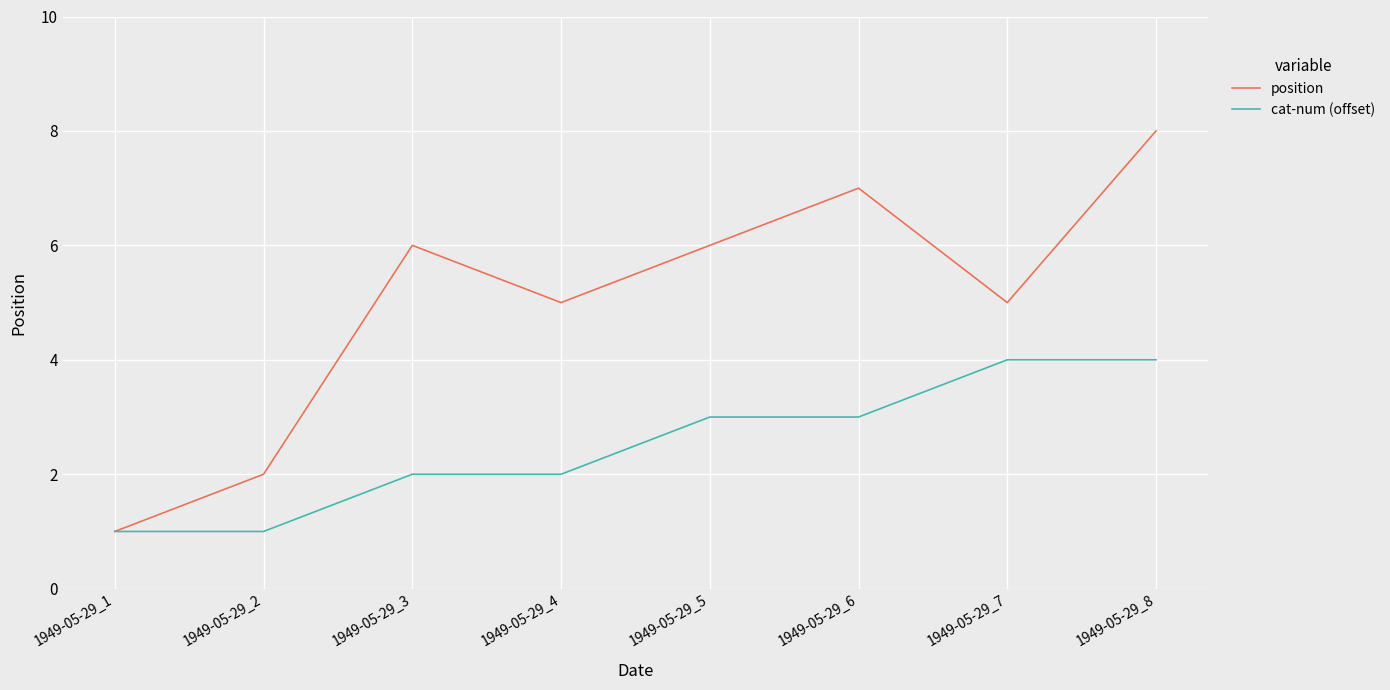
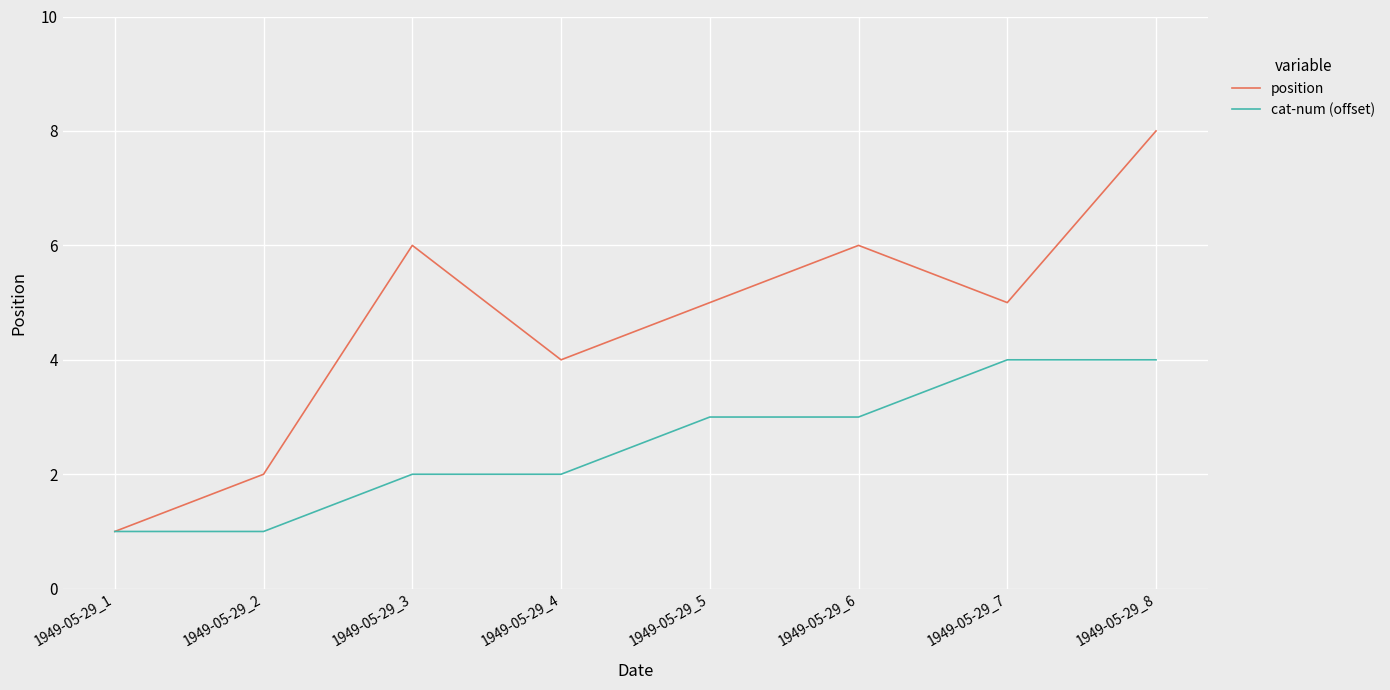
position, 1949-05-29_4: 5 -> 4
position, 1949-05-29_5: 6 -> 5
position, 1949-05-29_6: 7 -> 6
